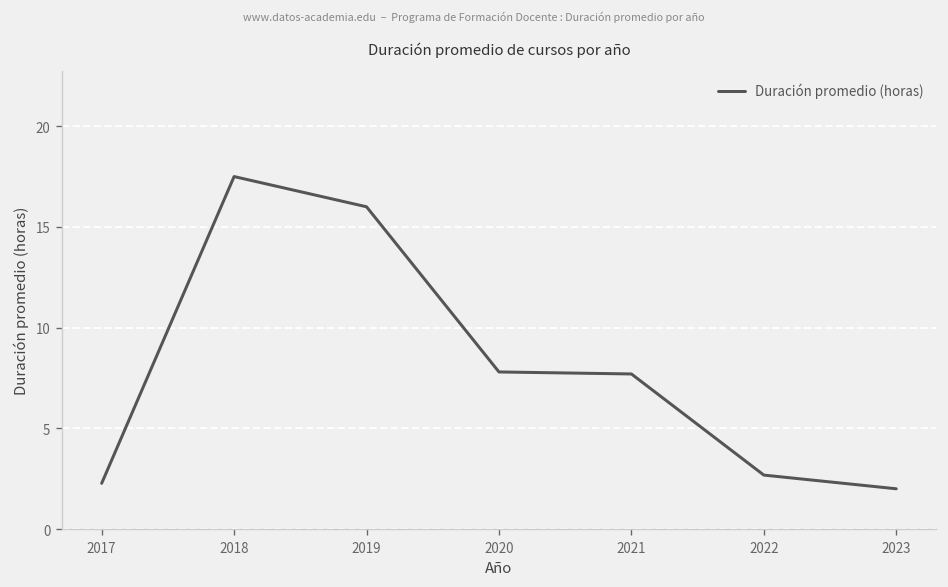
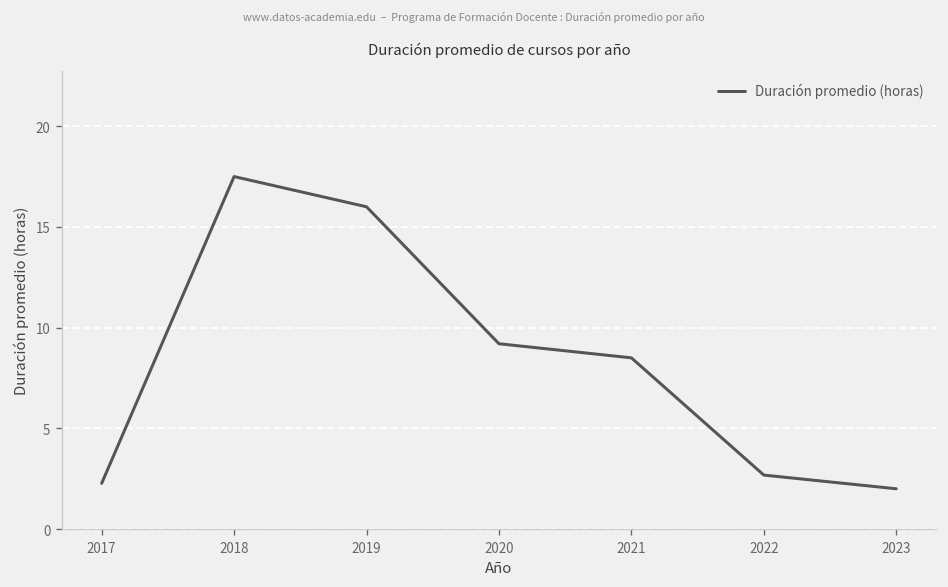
2020: 7.8 -> 9.2
2021: 7.7 -> 8.5
